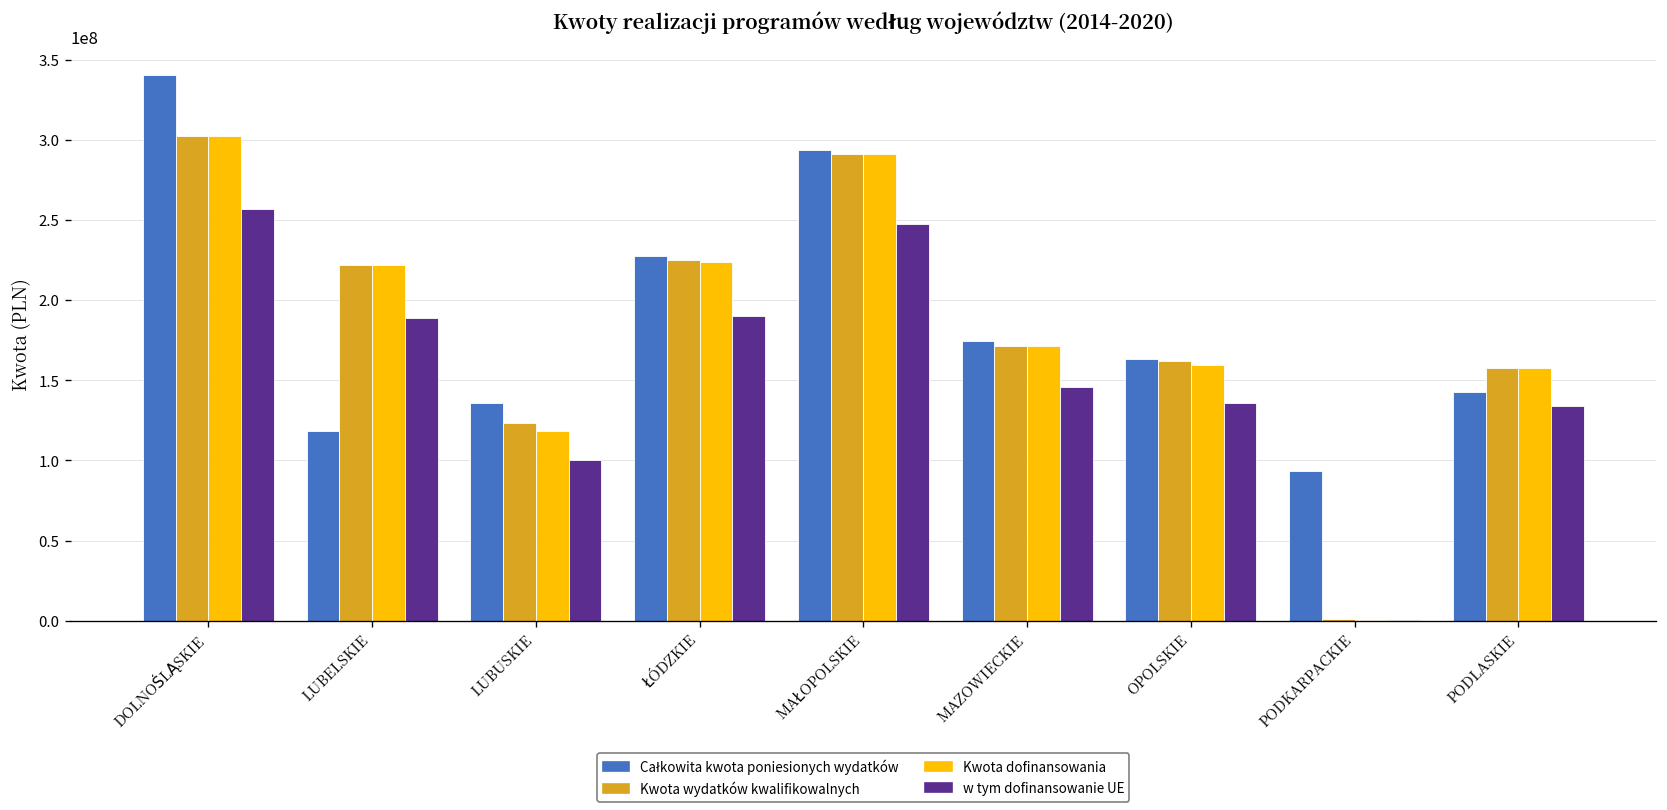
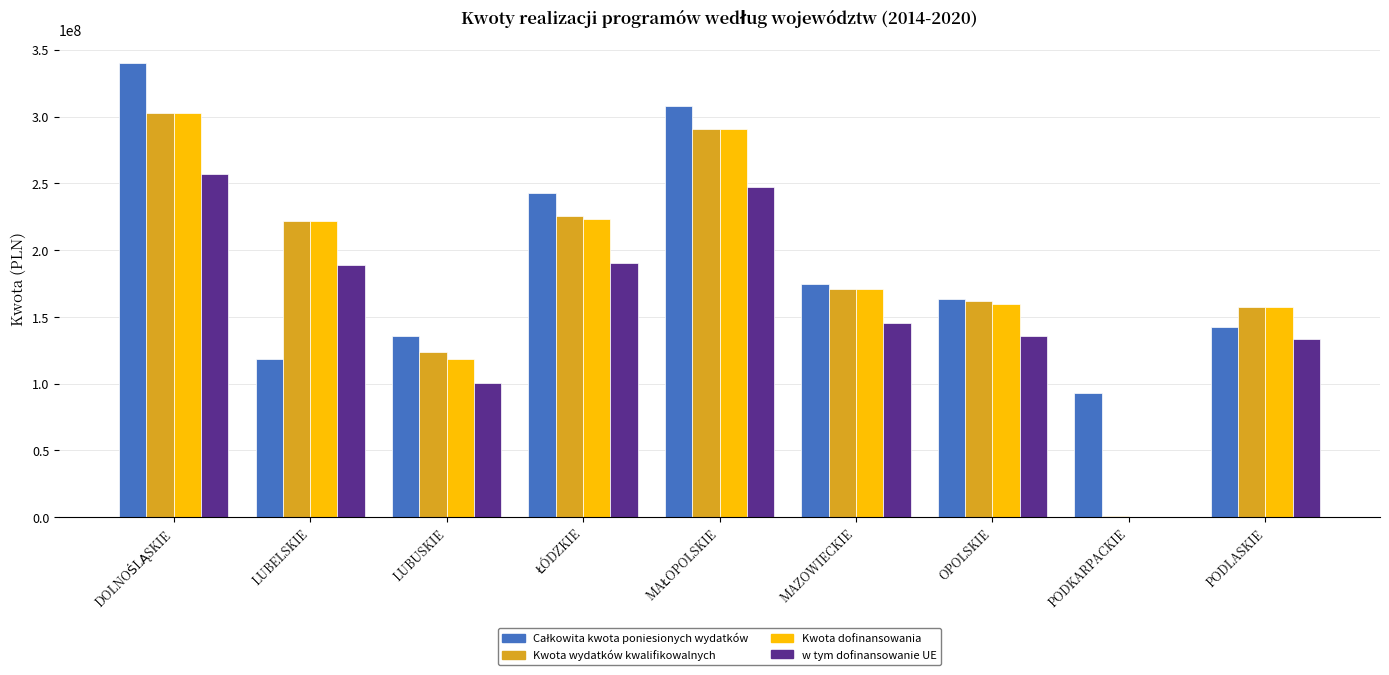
Całkowita kwota poniesionych wydatków, ŁÓDZKIE: 228000000 -> 243000000
Całkowita kwota poniesionych wydatków, MAŁOPOLSKIE: 294000000 -> 308000000
